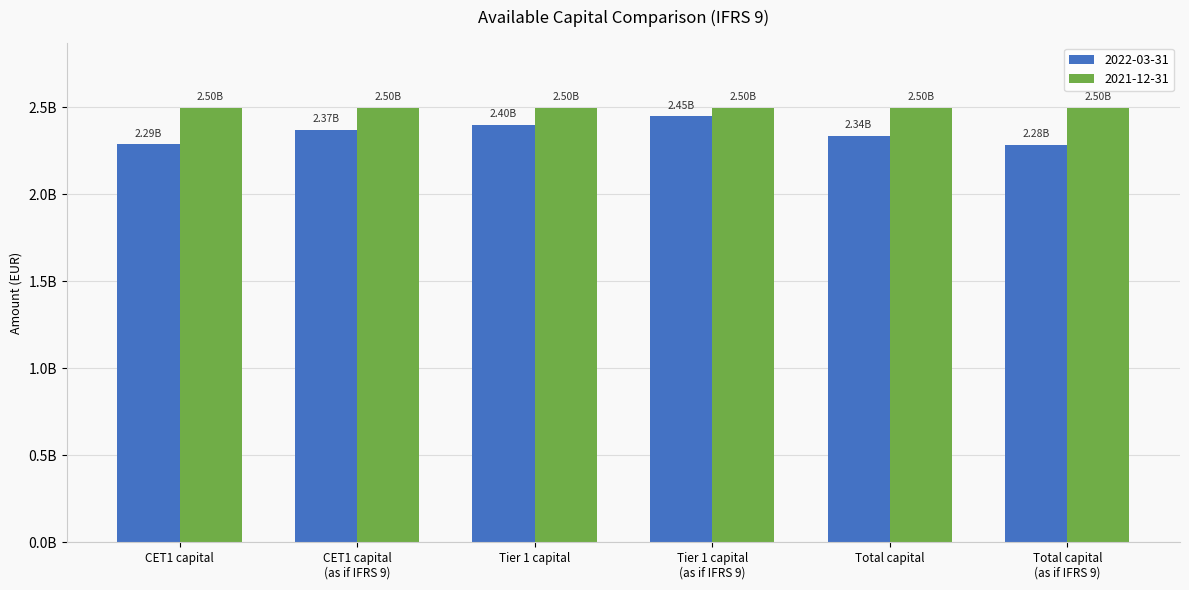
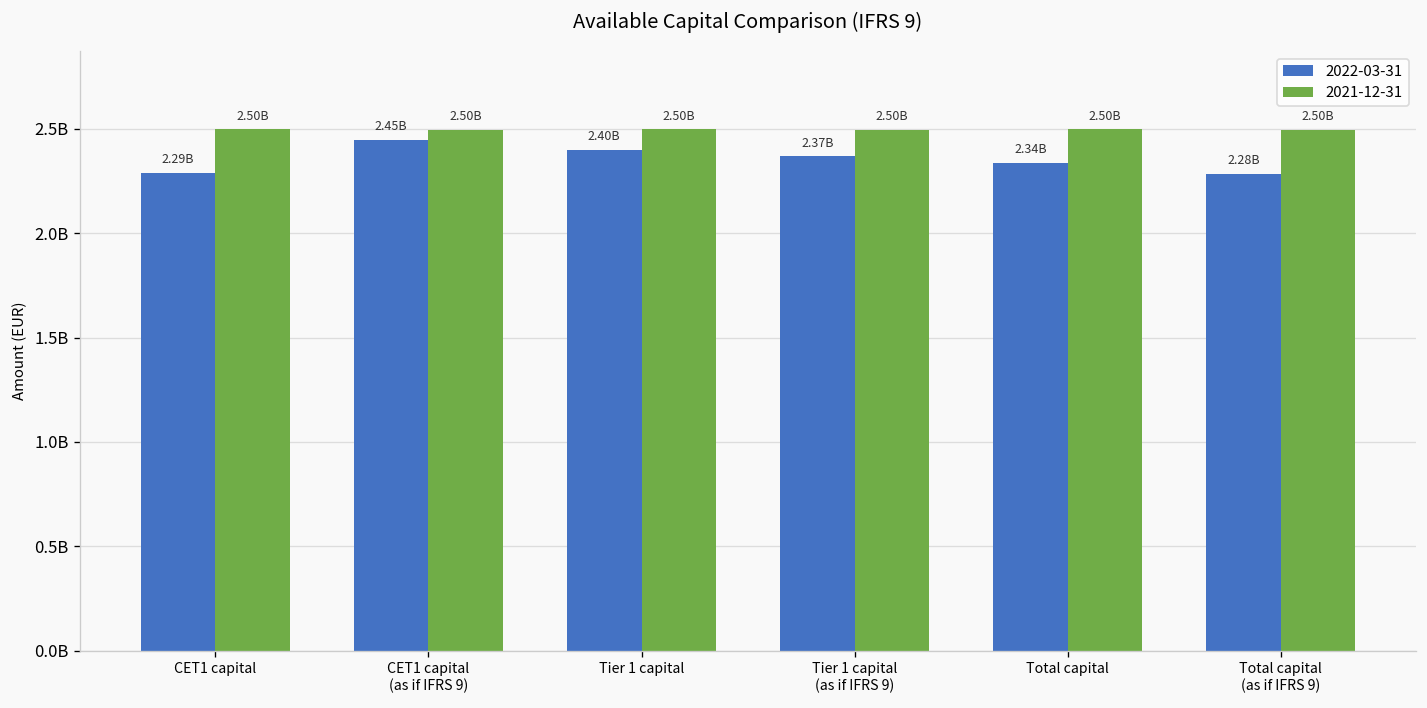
2022-03-31, CET1 capital (as if IFRS 9): 2.37B -> 2.45B
2022-03-31, Tier 1 capital (as if IFRS 9): 2.45B -> 2.37B
